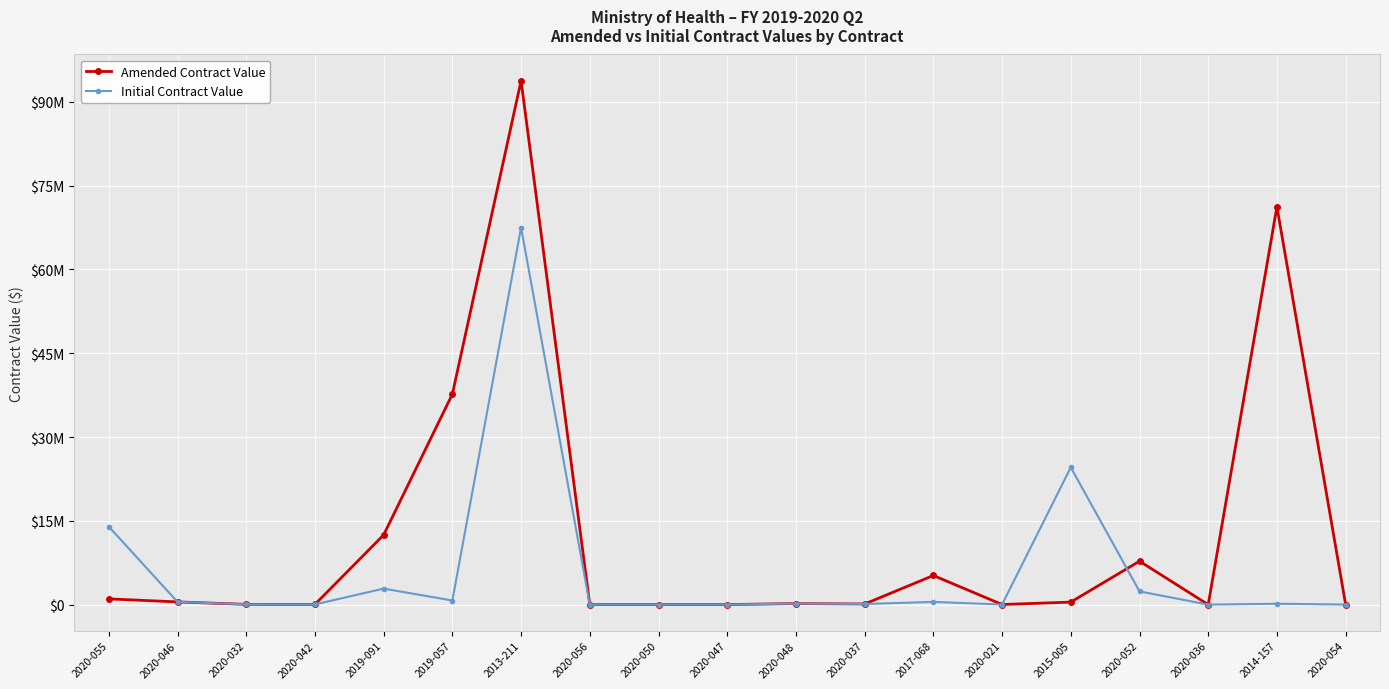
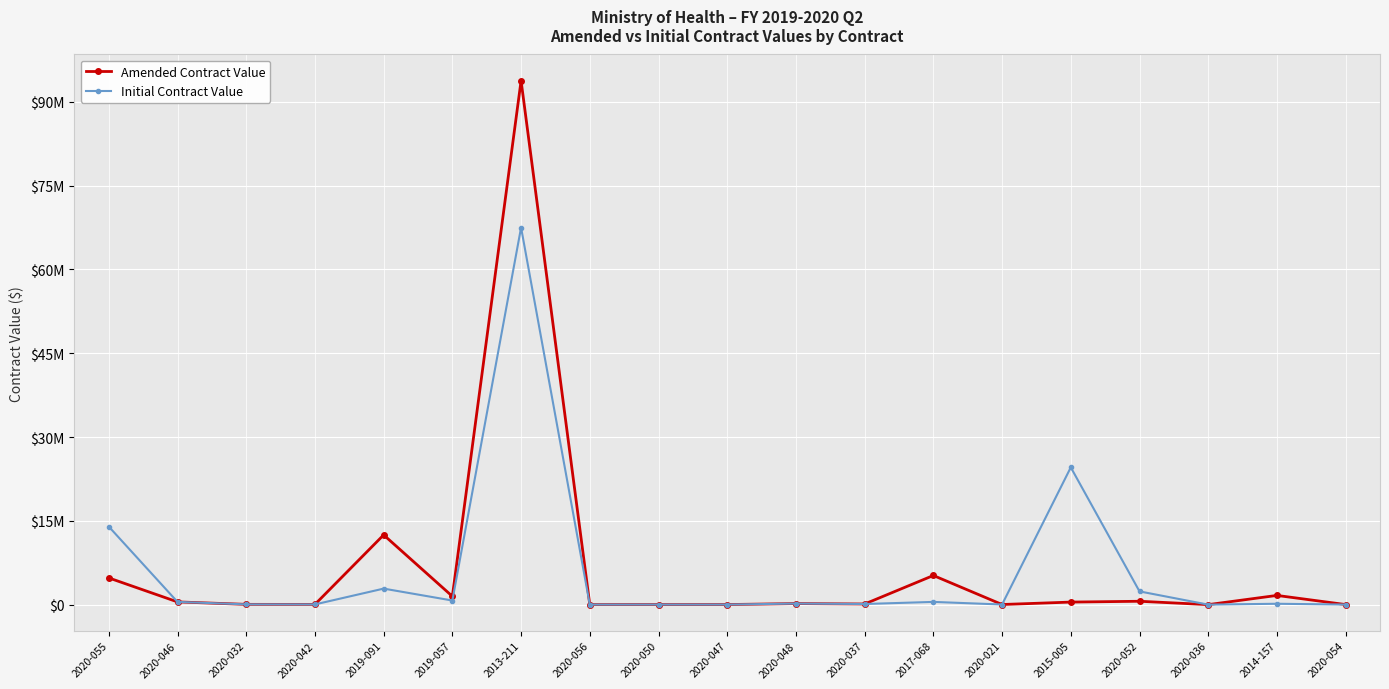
Amended Contract Value, 2020-055: $1000000 -> $5000000
Amended Contract Value, 2019-057: $38000000 -> $2000000
Amended Contract Value, 2020-052: $8000000 -> $1000000
Amended Contract Value, 2014-157: $71000000 -> $2000000
